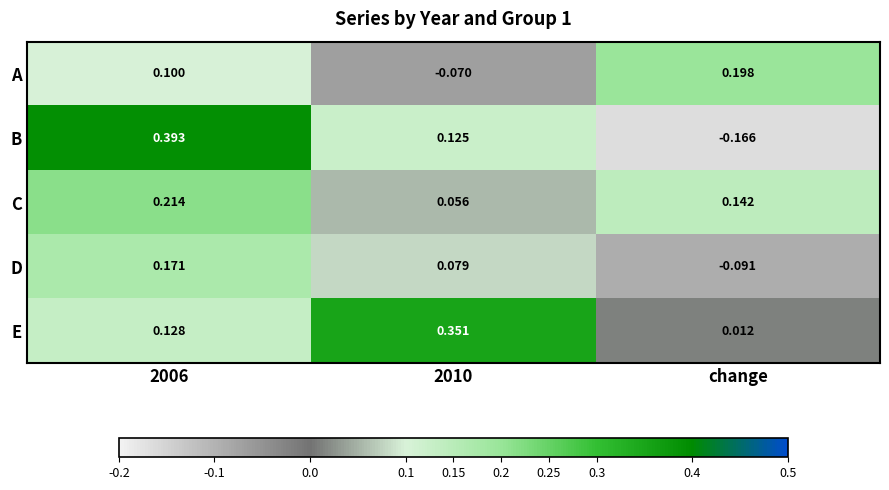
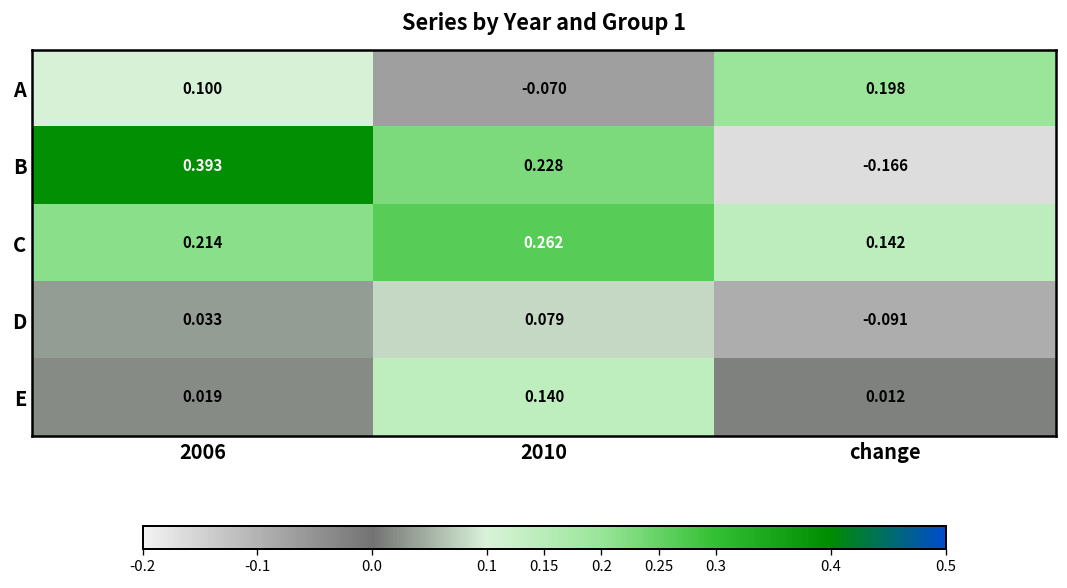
B, 2010: 0.125 -> 0.228
C, 2010: 0.056 -> 0.262
D, 2006: 0.171 -> 0.033
E, 2006: 0.128 -> 0.019
E, 2010: 0.351 -> 0.140
